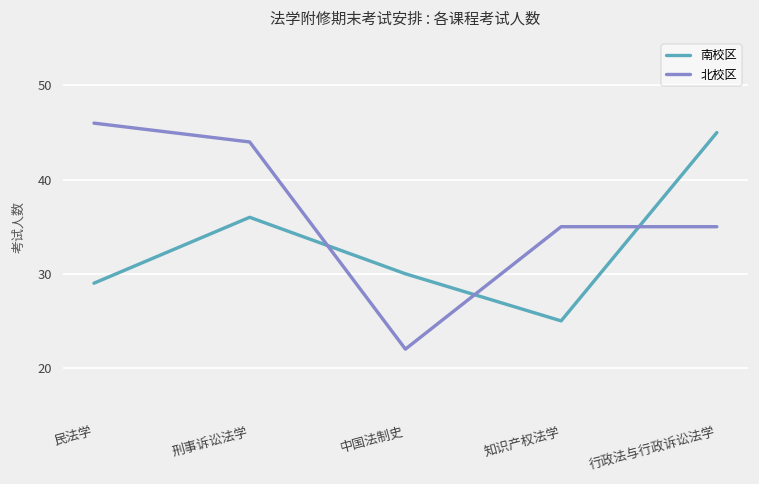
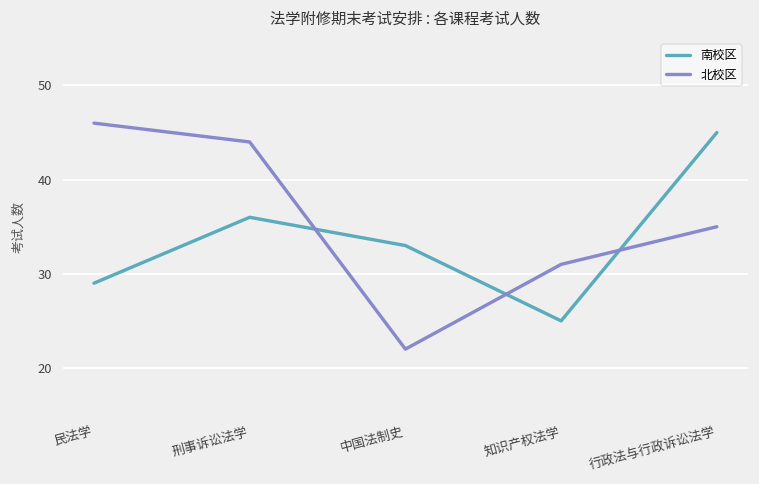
南校区, 中国法制史: 30 -> 33
北校区, 知识产权法学: 35 -> 31
